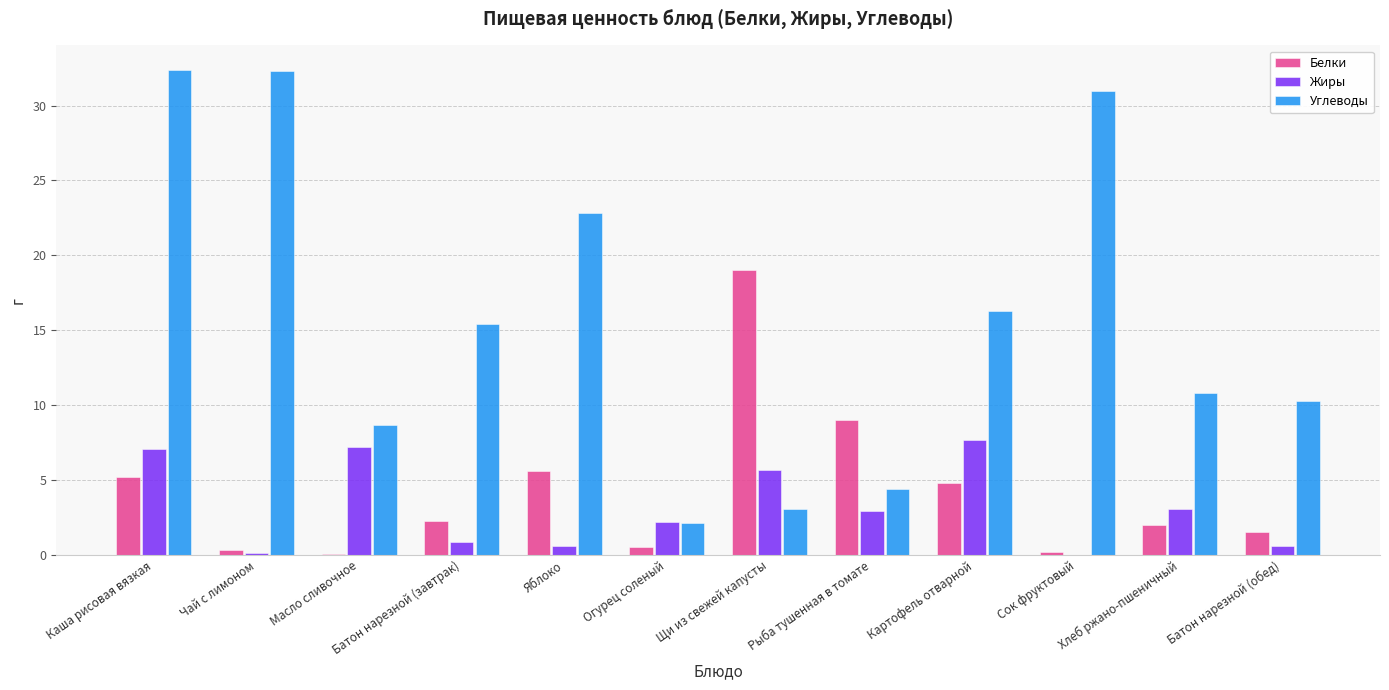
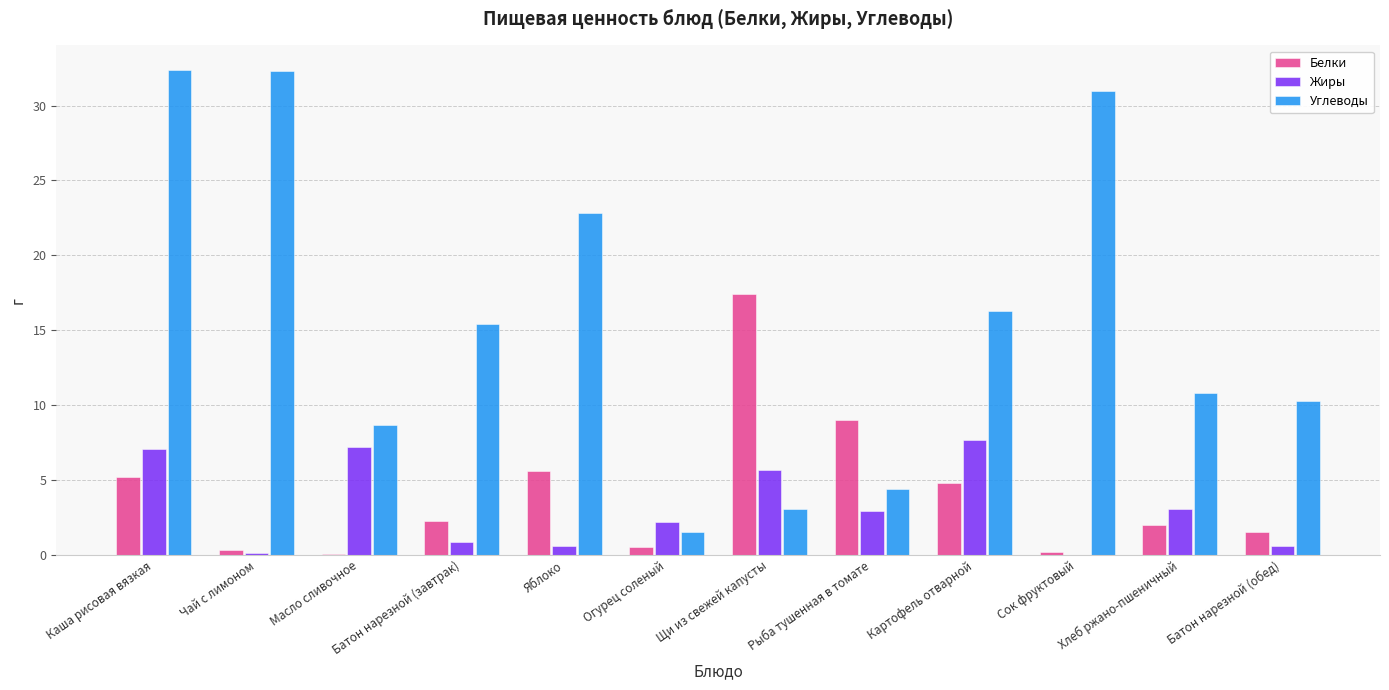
Углеводы, Огурец соленый: 2.1 -> 1.5
Белки, Щи из свежей капусты: 19.0 -> 17.4
